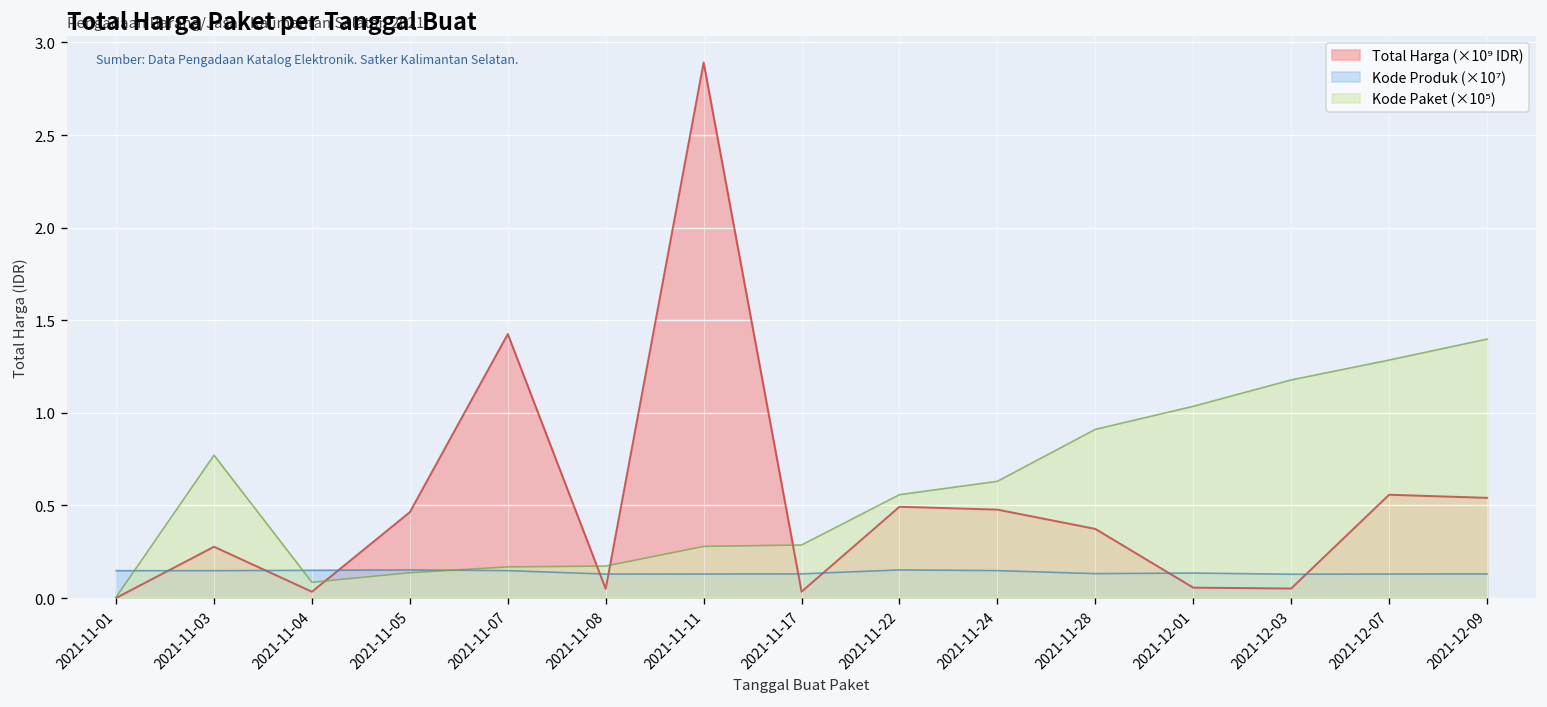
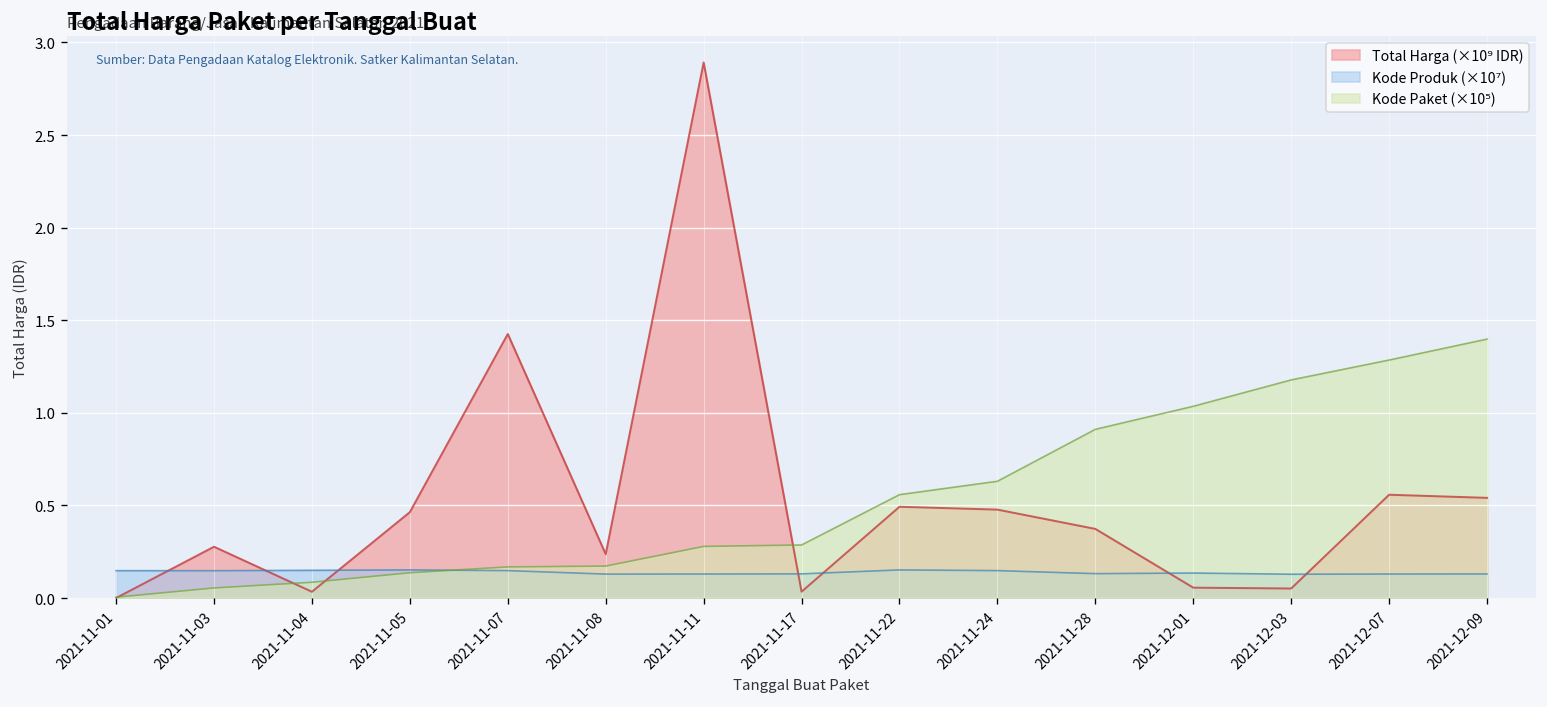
Kode Paket (×10⁵), 2021-11-03: 0.77 -> 0.05
Total Harga (×10⁹ IDR), 2021-11-08: 0.05 -> 0.24
